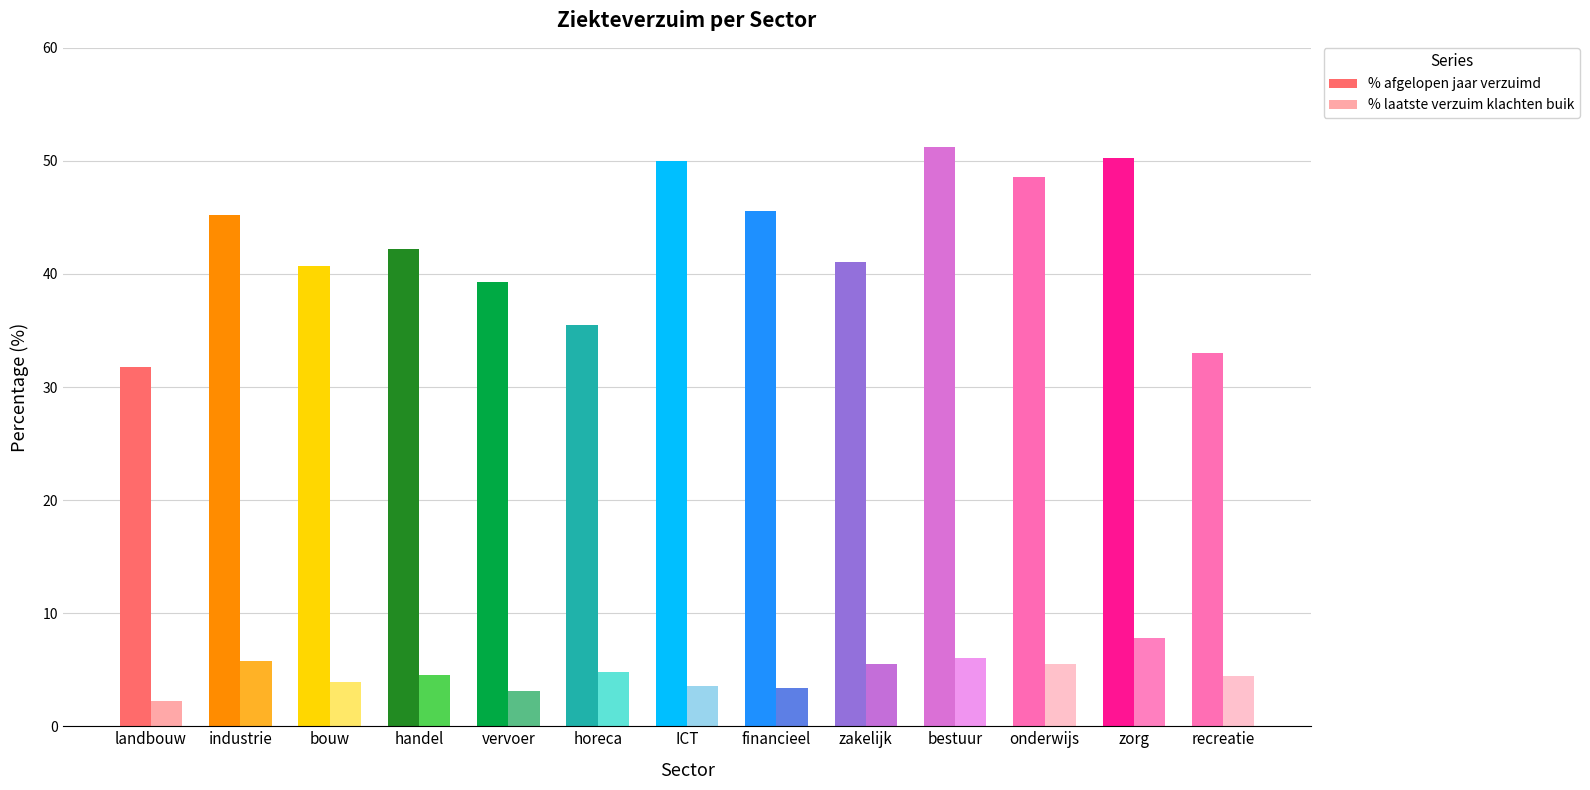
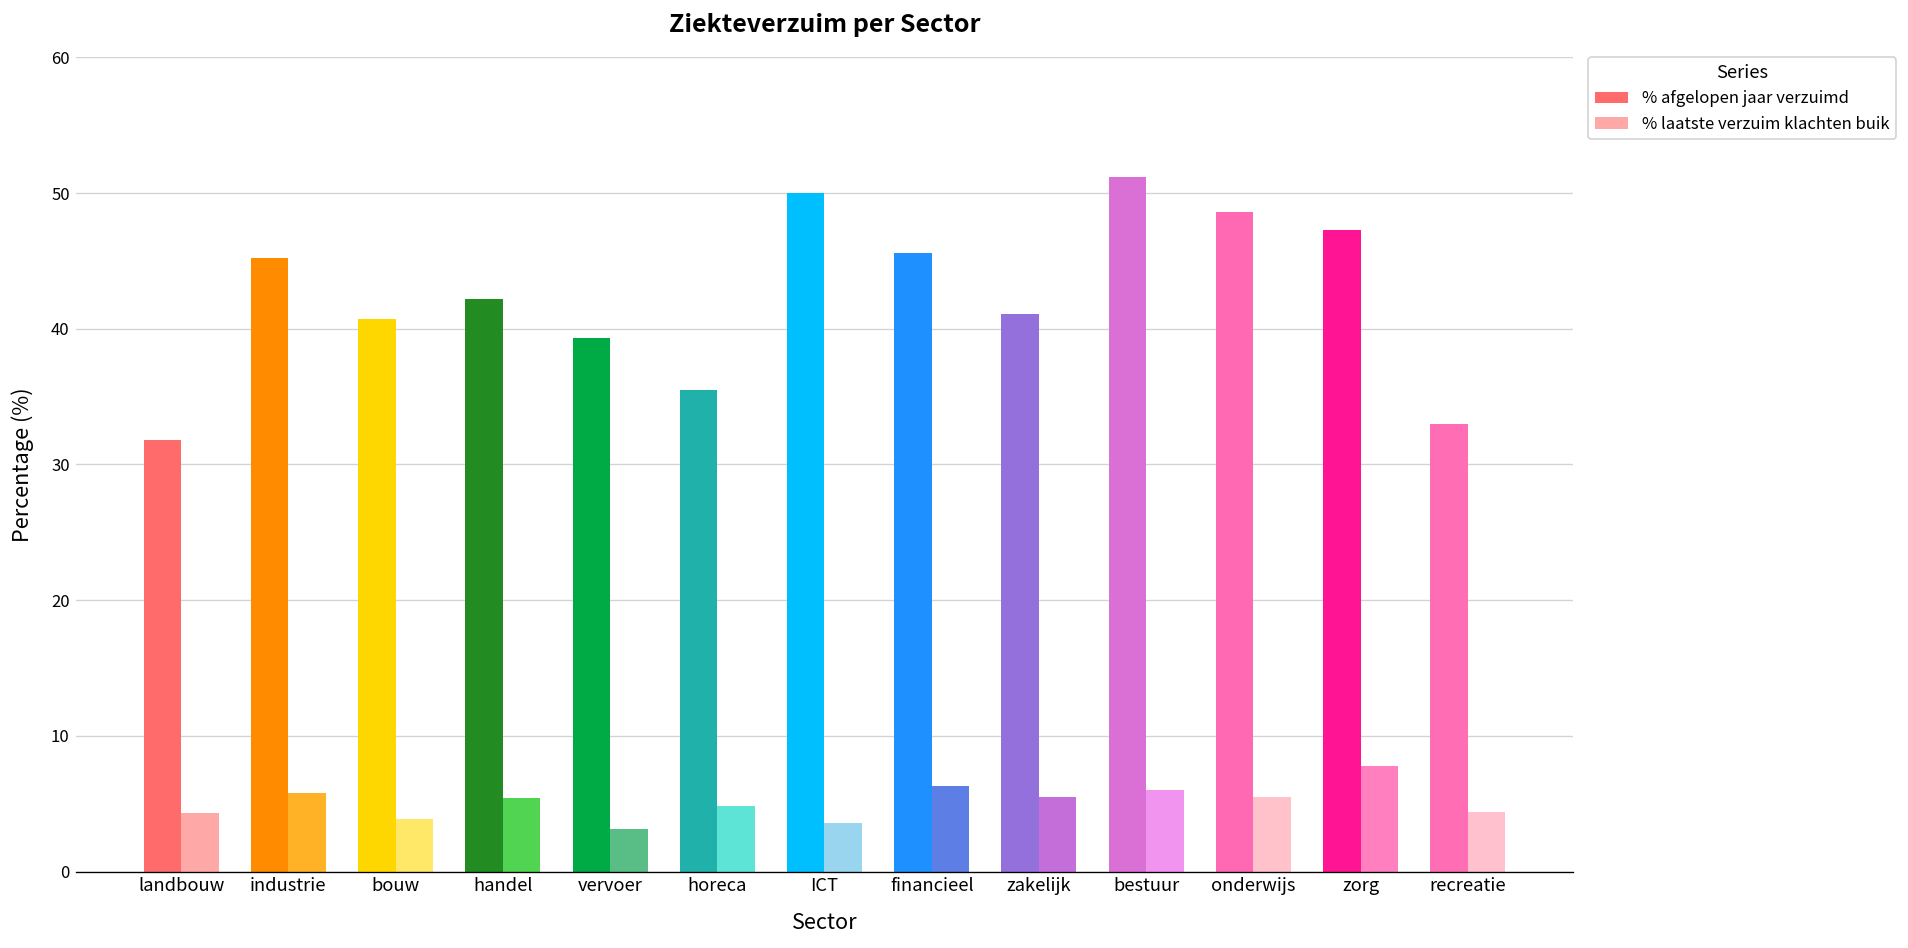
% laatste verzuim klachten buik, landbouw: 2.2 -> 4.3
% laatste verzuim klachten buik, handel: 4.5 -> 5.4
% laatste verzuim klachten buik, financieel: 3.4 -> 6.3
% afgelopen jaar verzuimd, zorg: 50.3 -> 47.3
